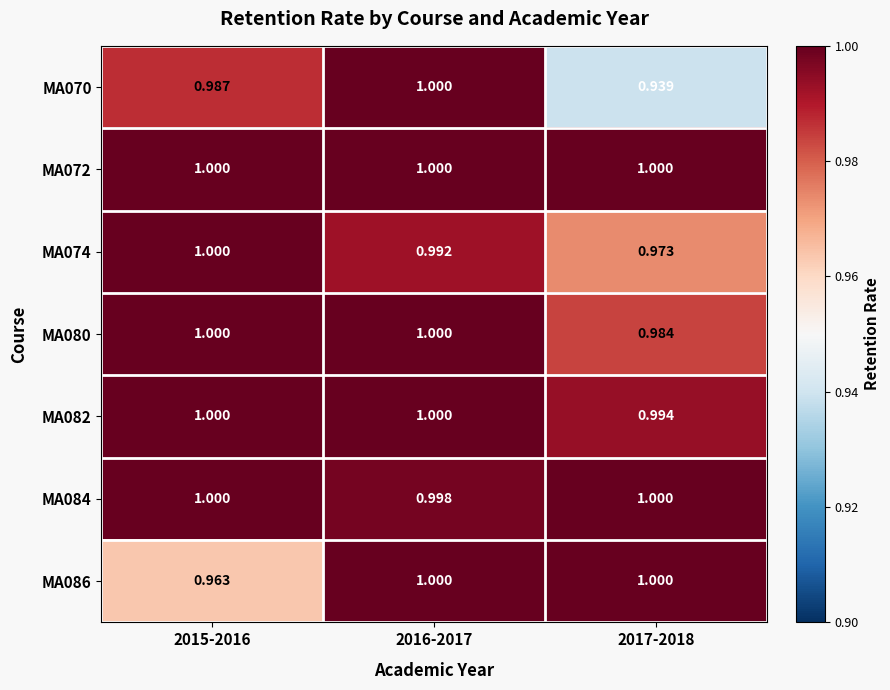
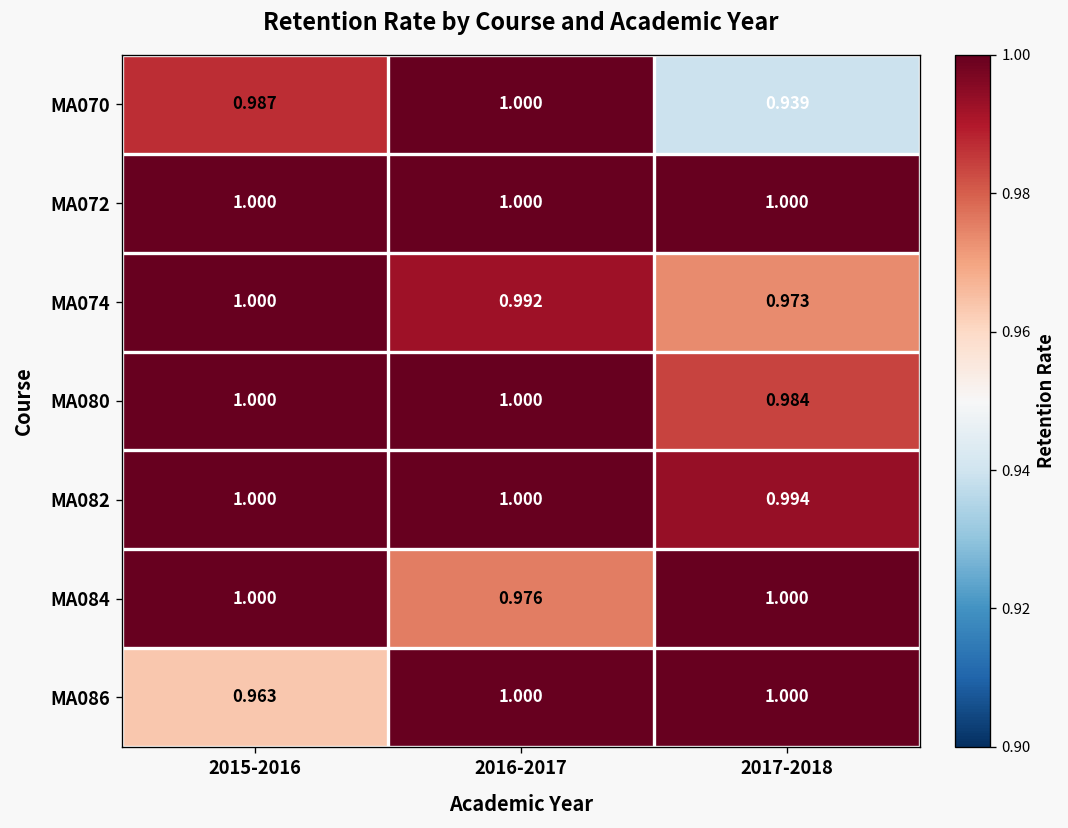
MA084, 2016-2017: 0.998 -> 0.976
